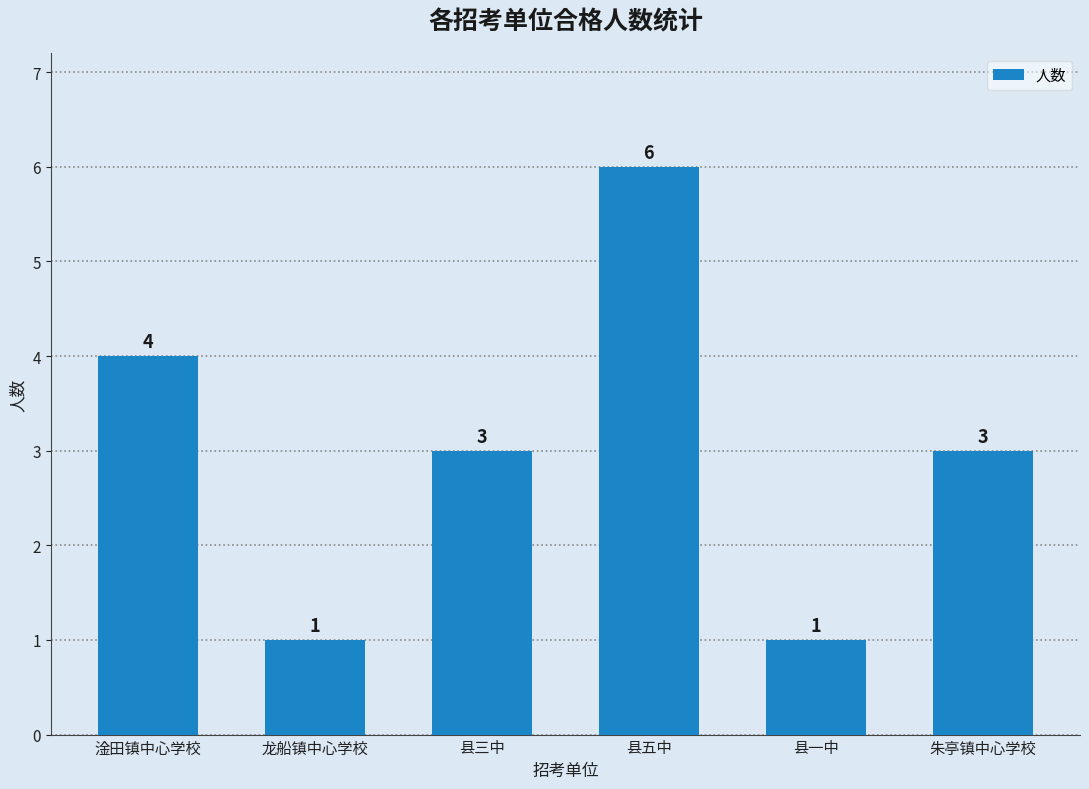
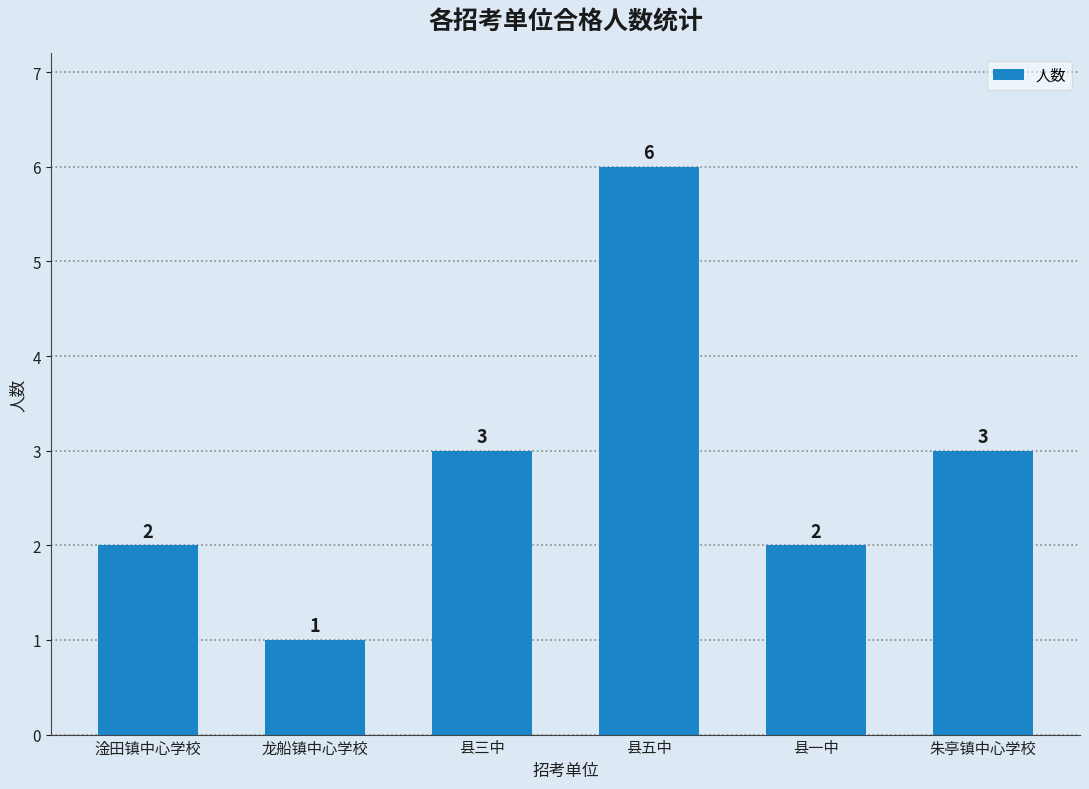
淦田镇中心学校: 4 -> 2
县一中: 1 -> 2
